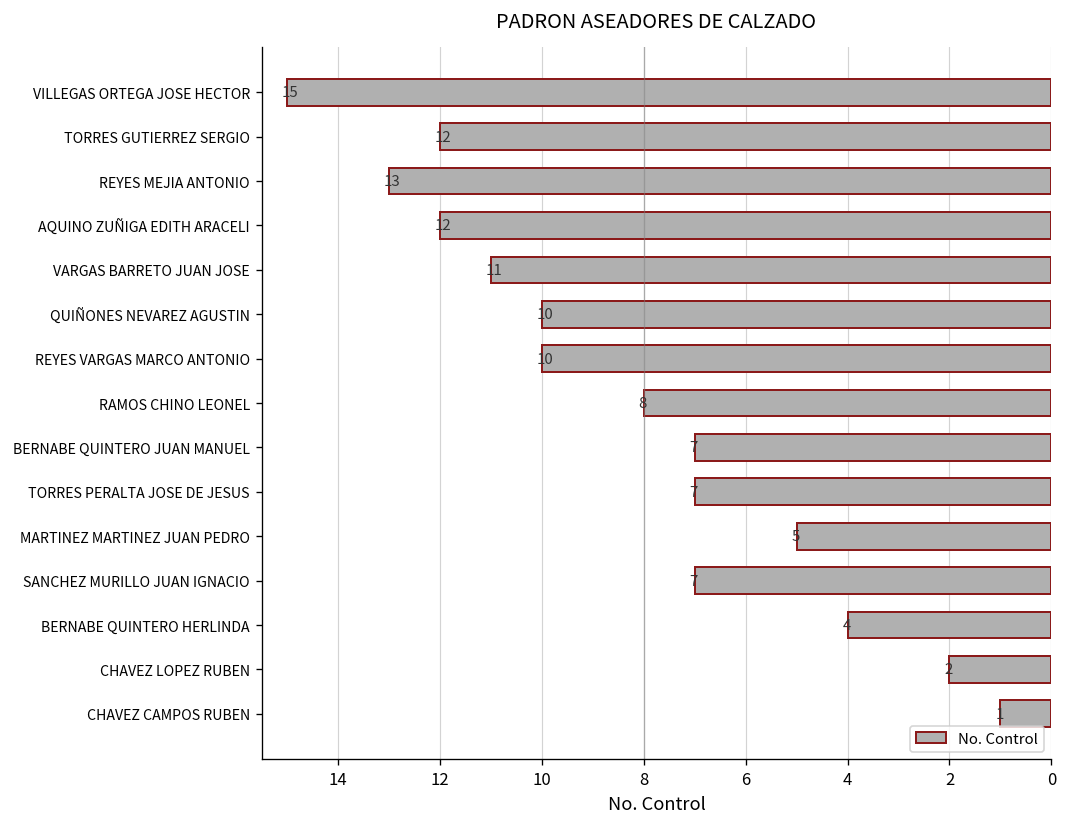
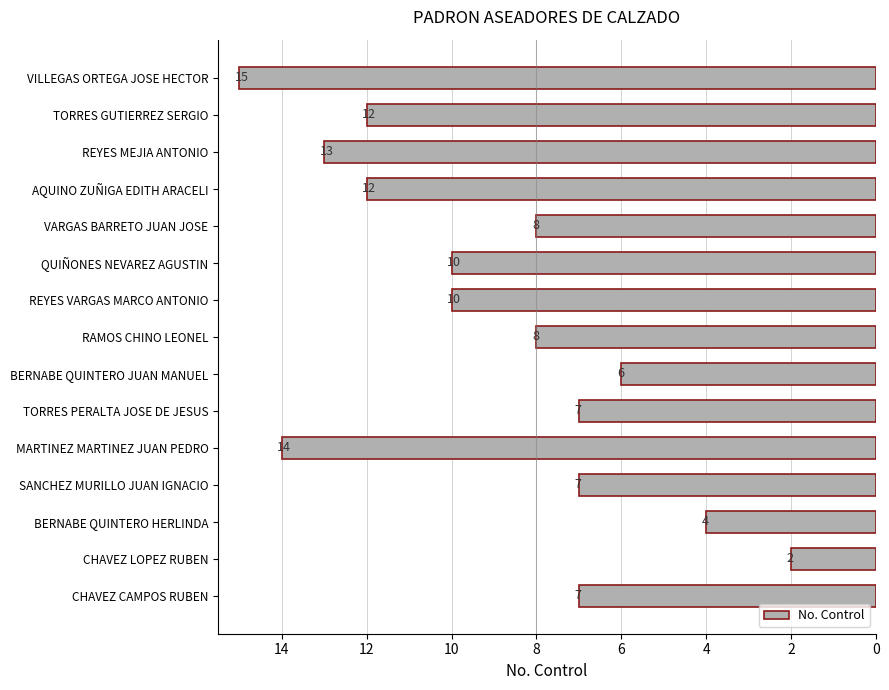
VARGAS BARRETO JUAN JOSE: 11 -> 8
BERNABE QUINTERO JUAN MANUEL: 7 -> 6
MARTINEZ MARTINEZ JUAN PEDRO: 5 -> 14
CHAVEZ CAMPOS RUBEN: 1 -> 7
